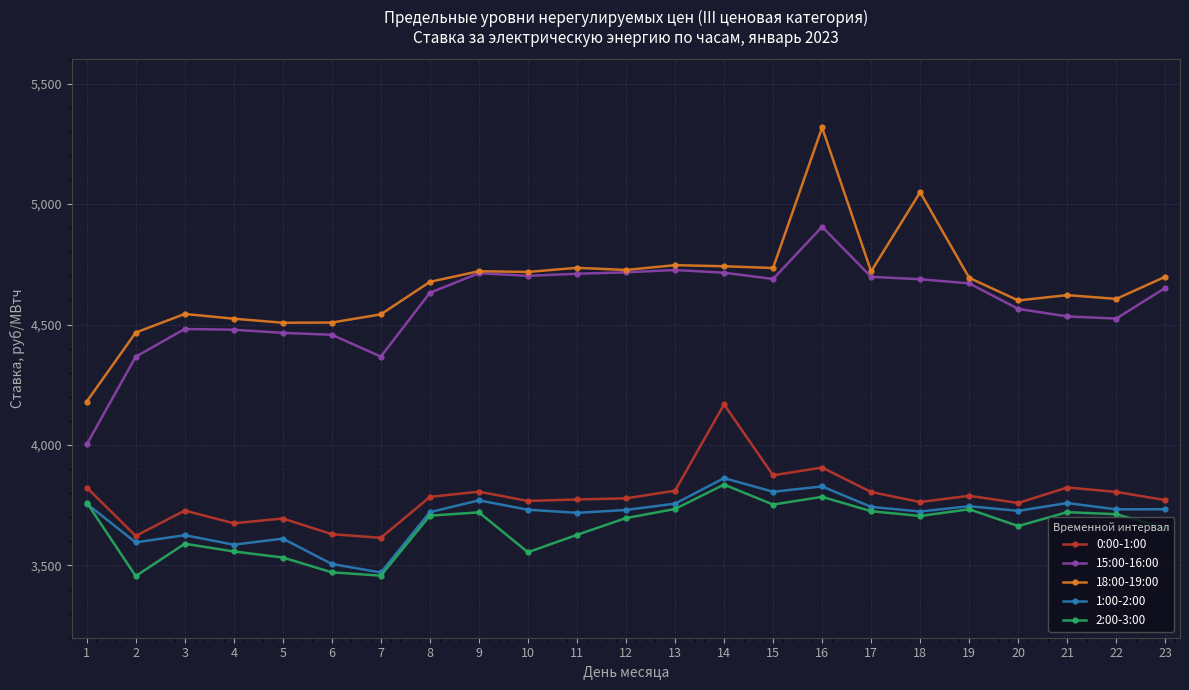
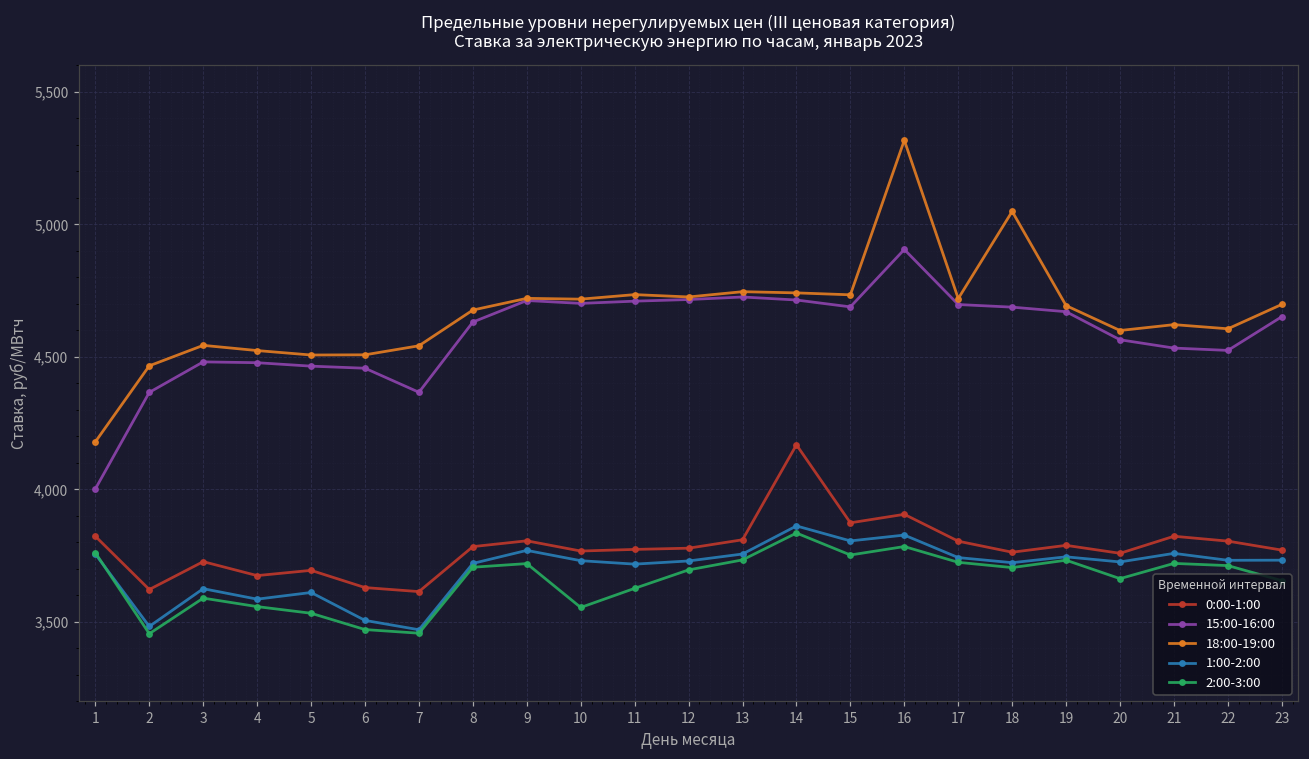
1:00-2:00, 2: 3,600 -> 3,480
